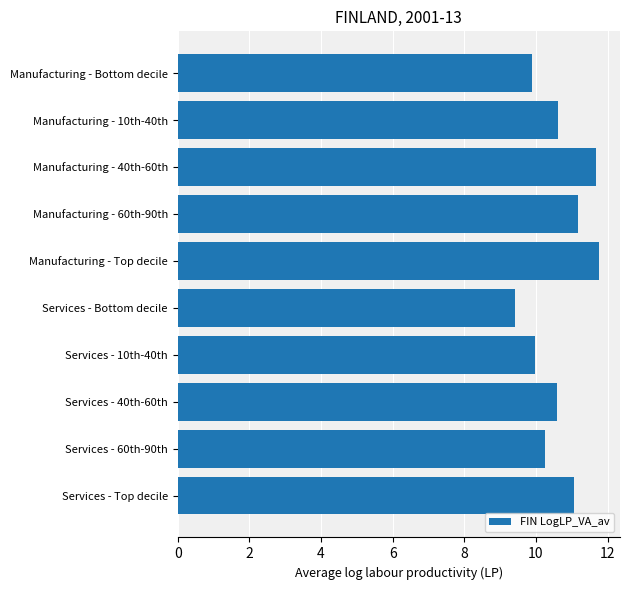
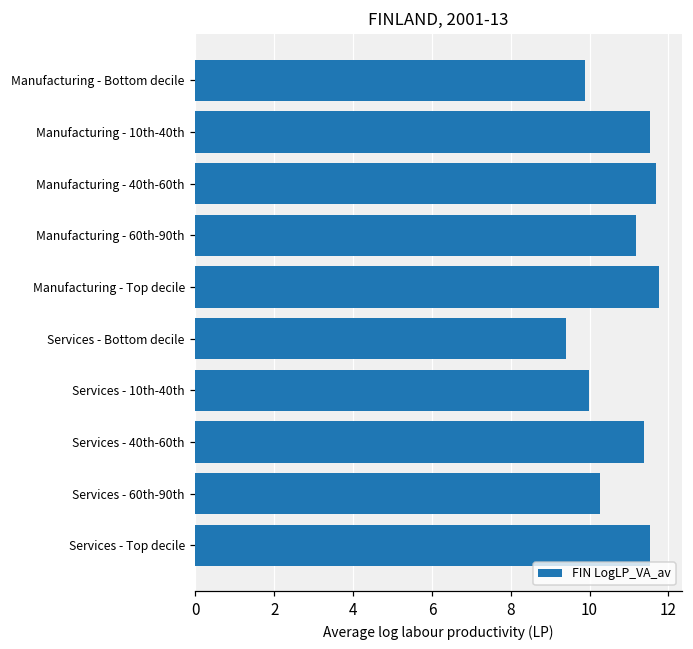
Manufacturing - 10th-40th: 10.6 -> 11.5
Services - 40th-60th: 10.6 -> 11.4
Services - Top decile: 11.1 -> 11.5
